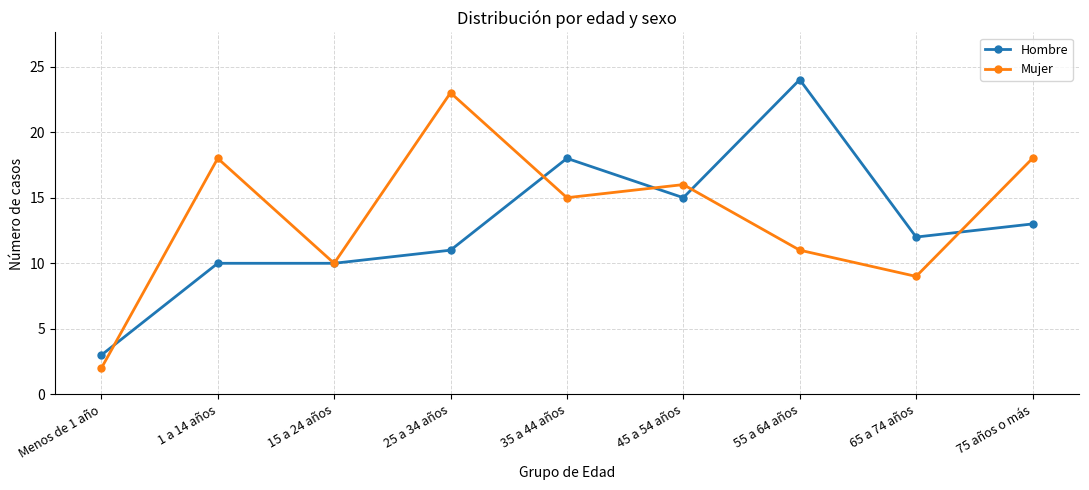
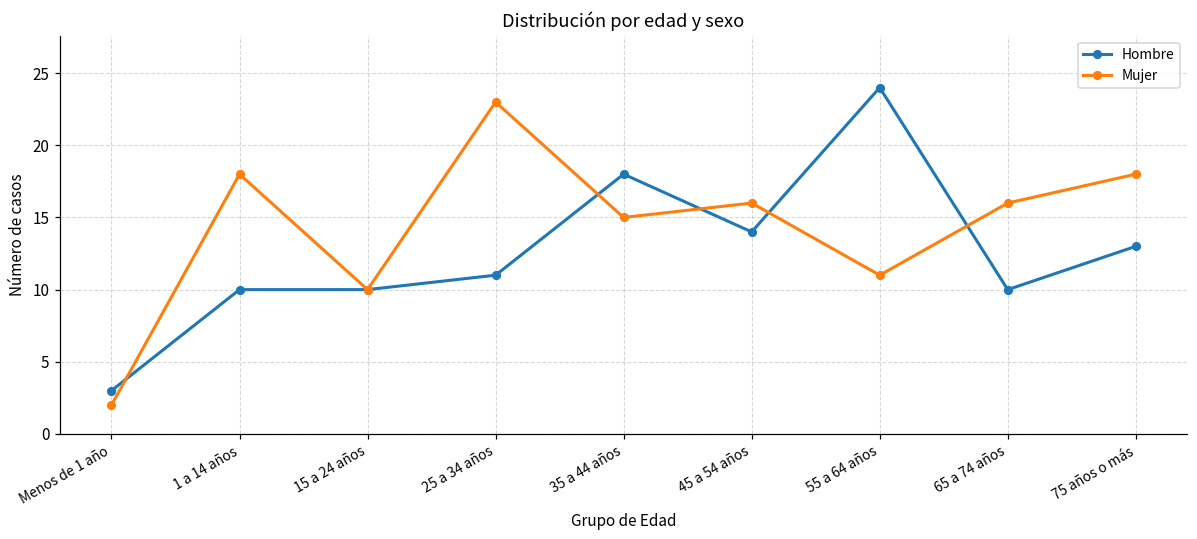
Hombre, 45 a 54 años: 15 -> 14
Hombre, 65 a 74 años: 12 -> 10
Mujer, 65 a 74 años: 9 -> 16
